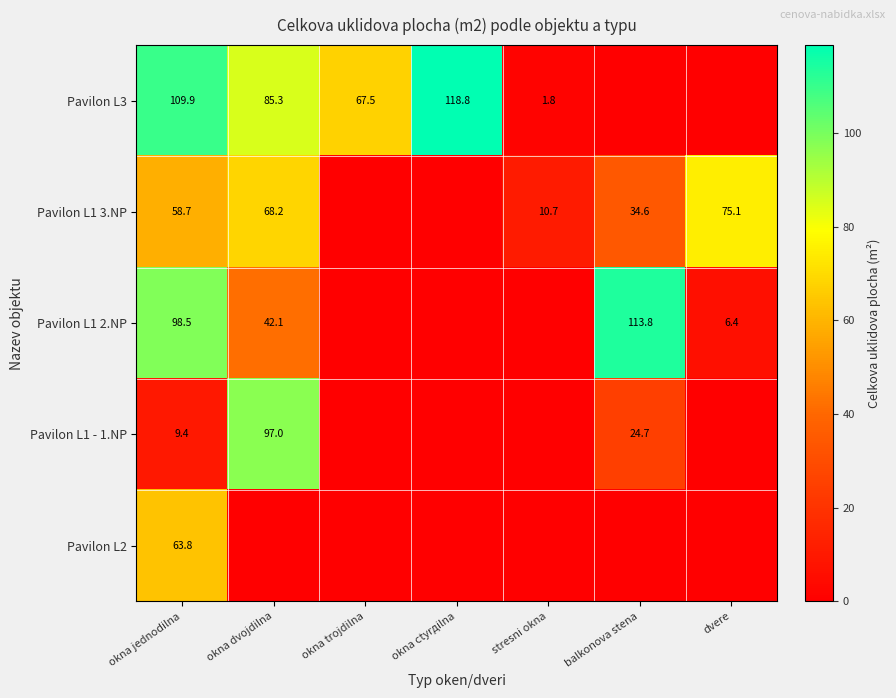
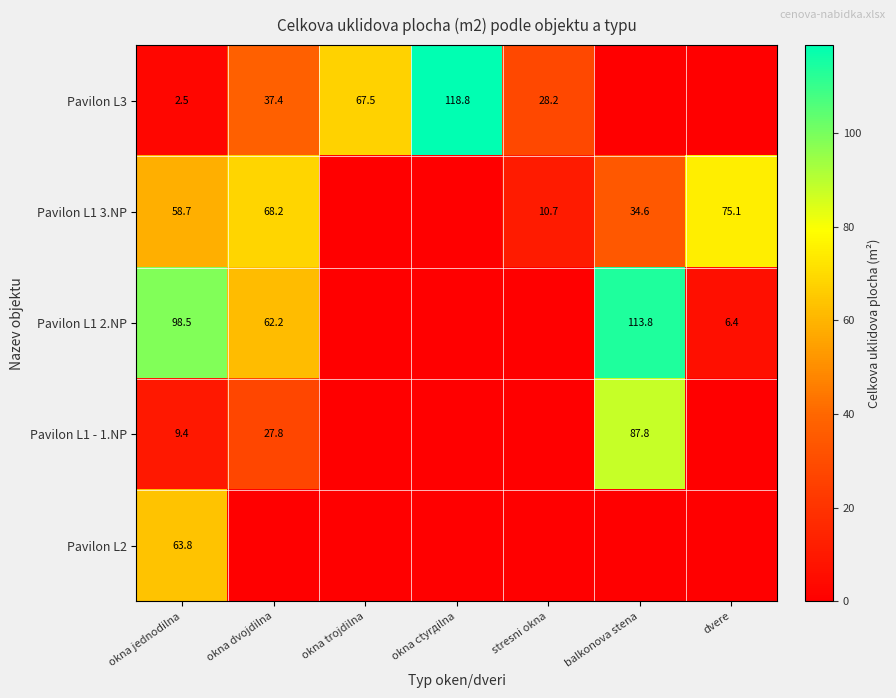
Pavilon L3, okna jednodilna: 109.9 -> 2.5
Pavilon L3, okna dvojdilna: 85.3 -> 37.4
Pavilon L3, stresni okna: 1.8 -> 28.2
Pavilon L1 2.NP, okna dvojdilna: 42.1 -> 62.2
Pavilon L1 - 1.NP, okna dvojdilna: 97.0 -> 27.8
Pavilon L1 - 1.NP, balkonova stena: 24.7 -> 87.8
